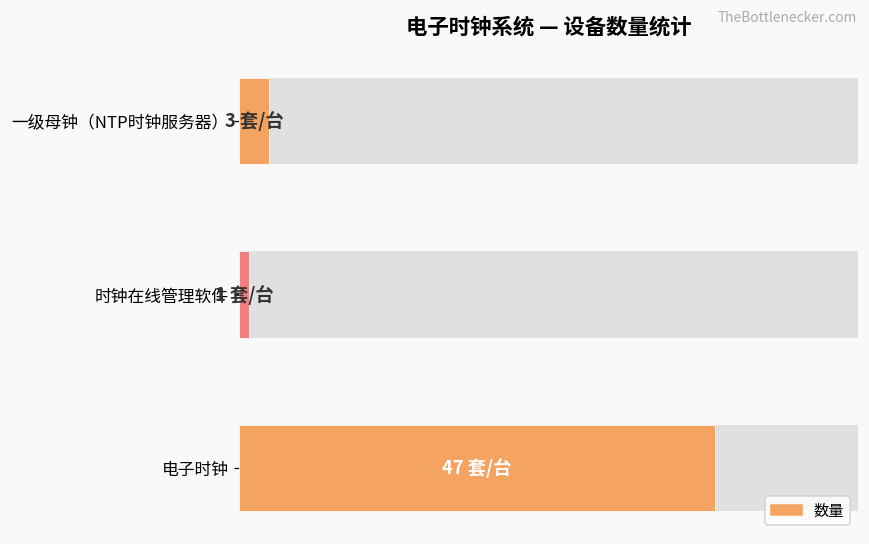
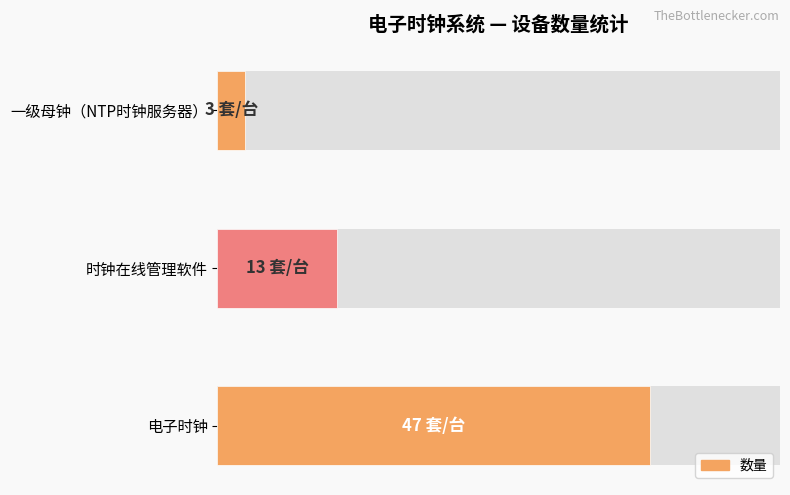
数量, 时钟在线管理软件: 1 -> 13
